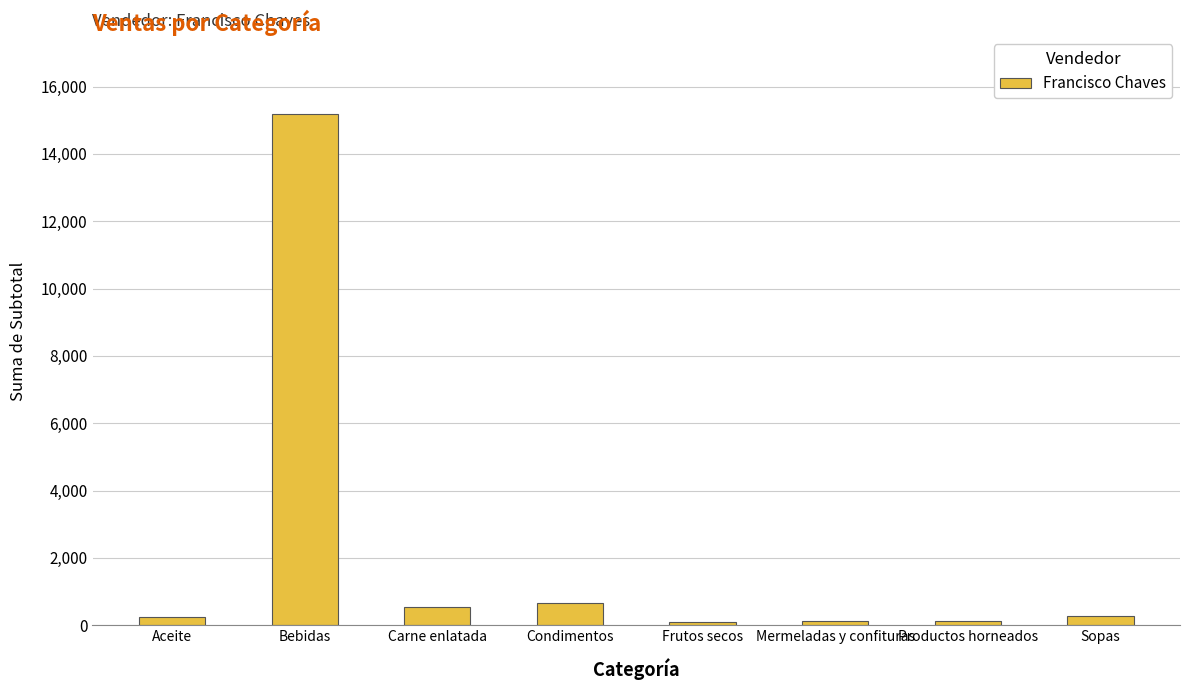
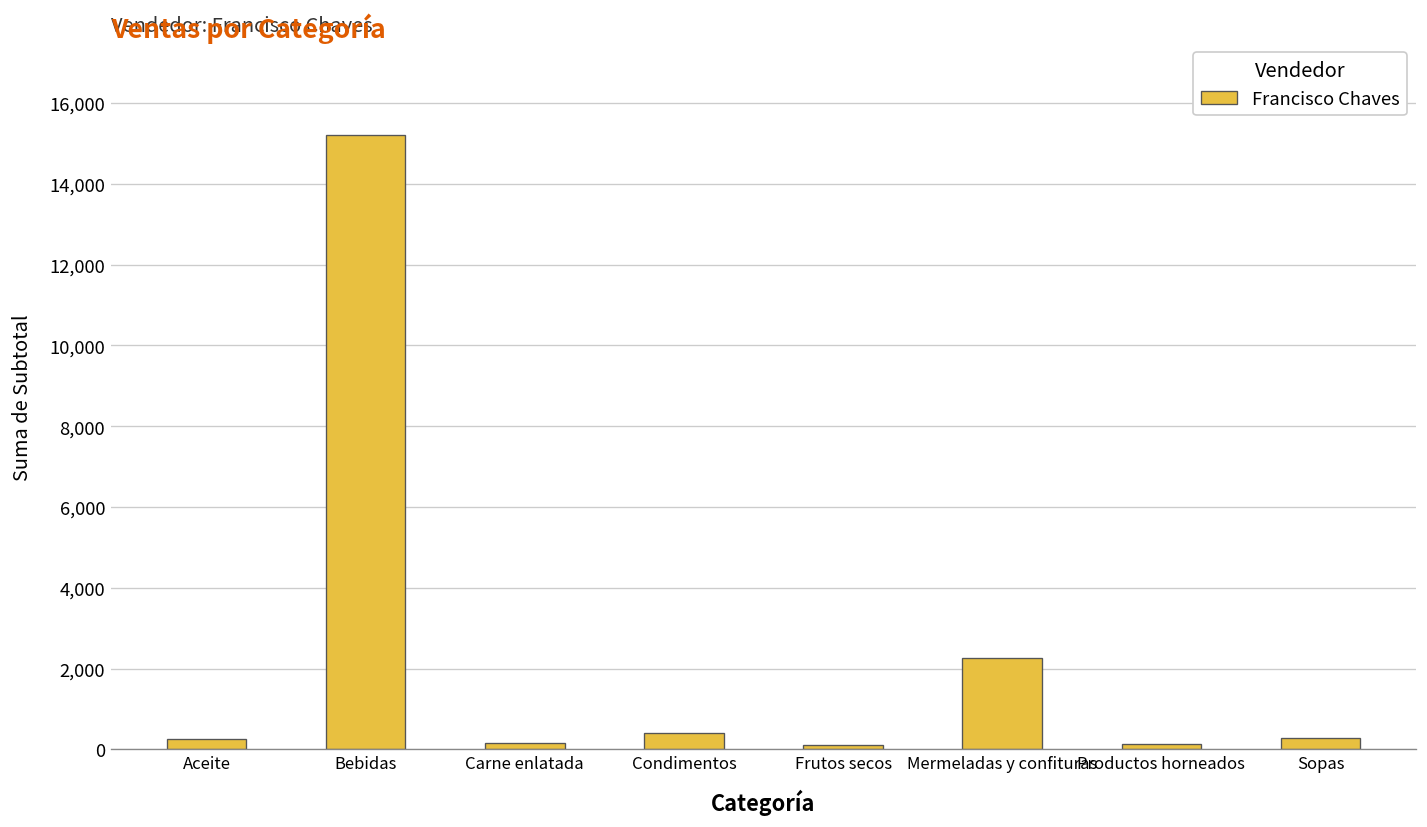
Carne enlatada: 600 -> 100
Condimentos: 700 -> 400
Mermeladas y confituras: 100 -> 2,300
